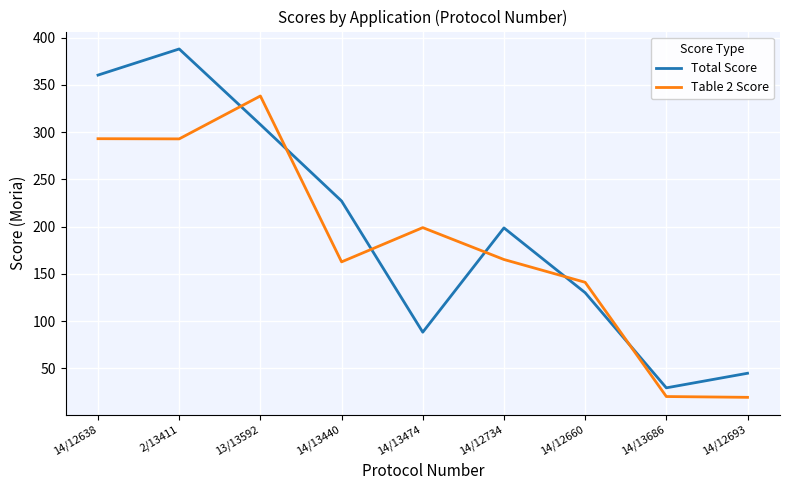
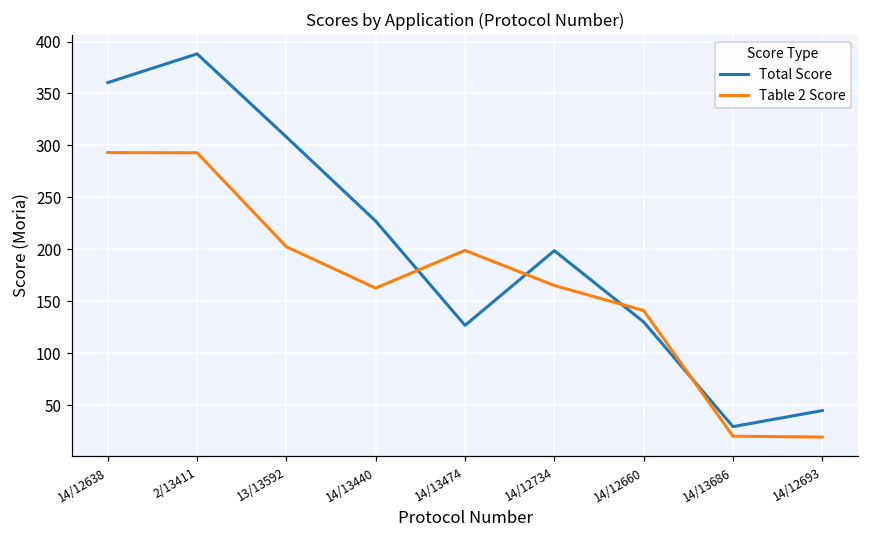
Table 2 Score, 13/13592: 340 -> 200
Total Score, 14/13474: 90 -> 130
